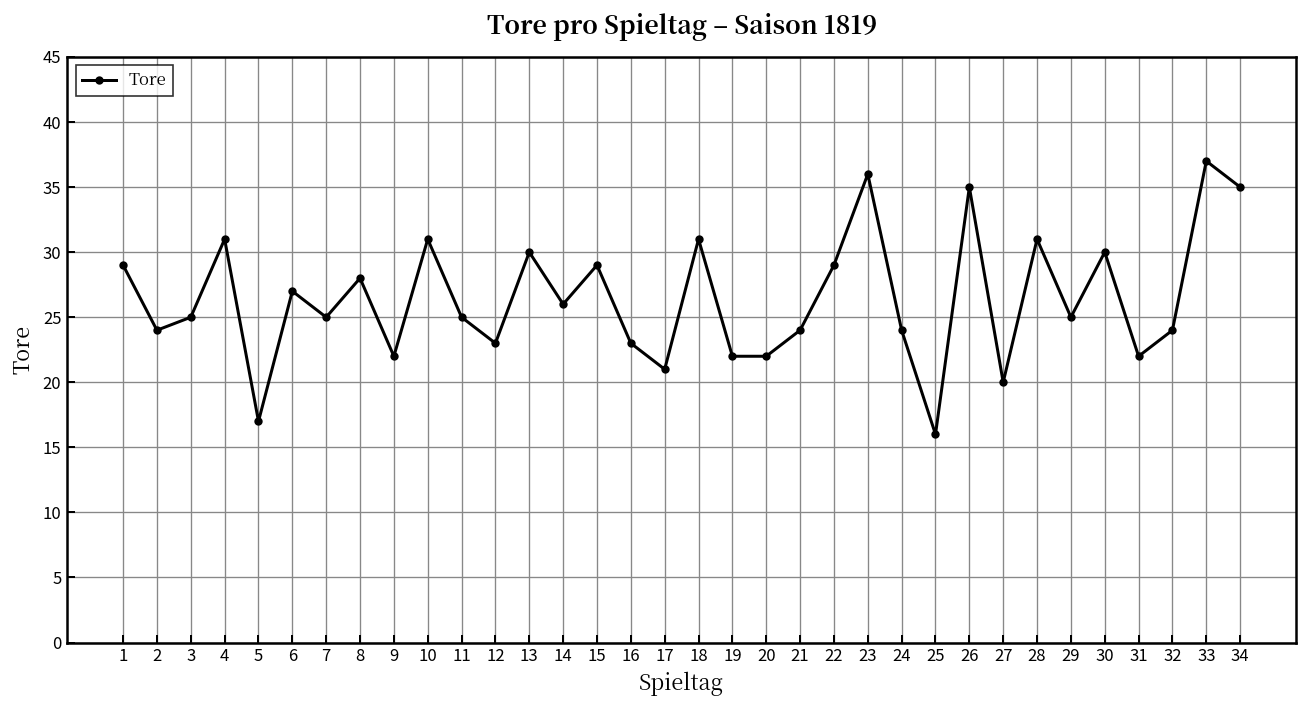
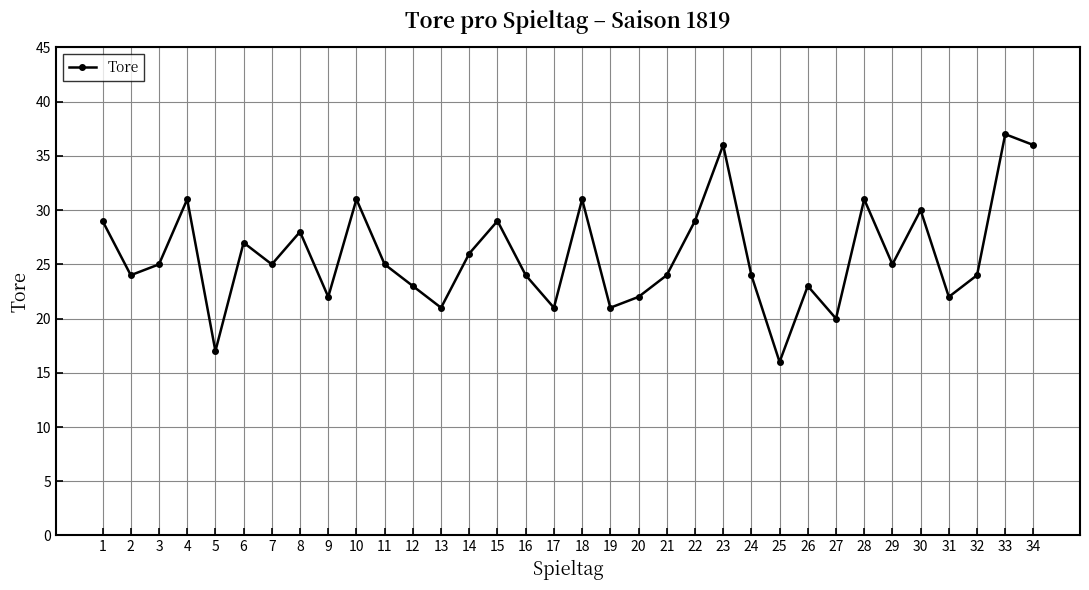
13: 30 -> 21
16: 23 -> 24
19: 22 -> 21
26: 35 -> 23
34: 35 -> 36
